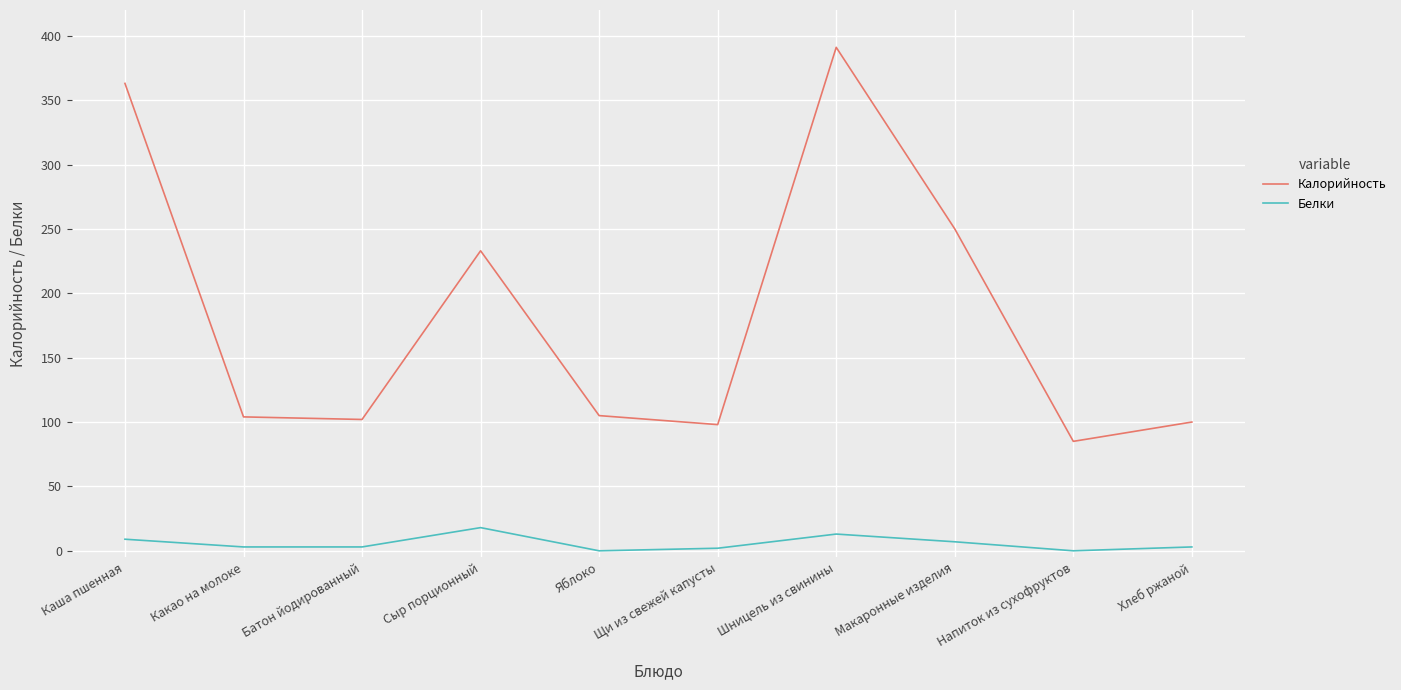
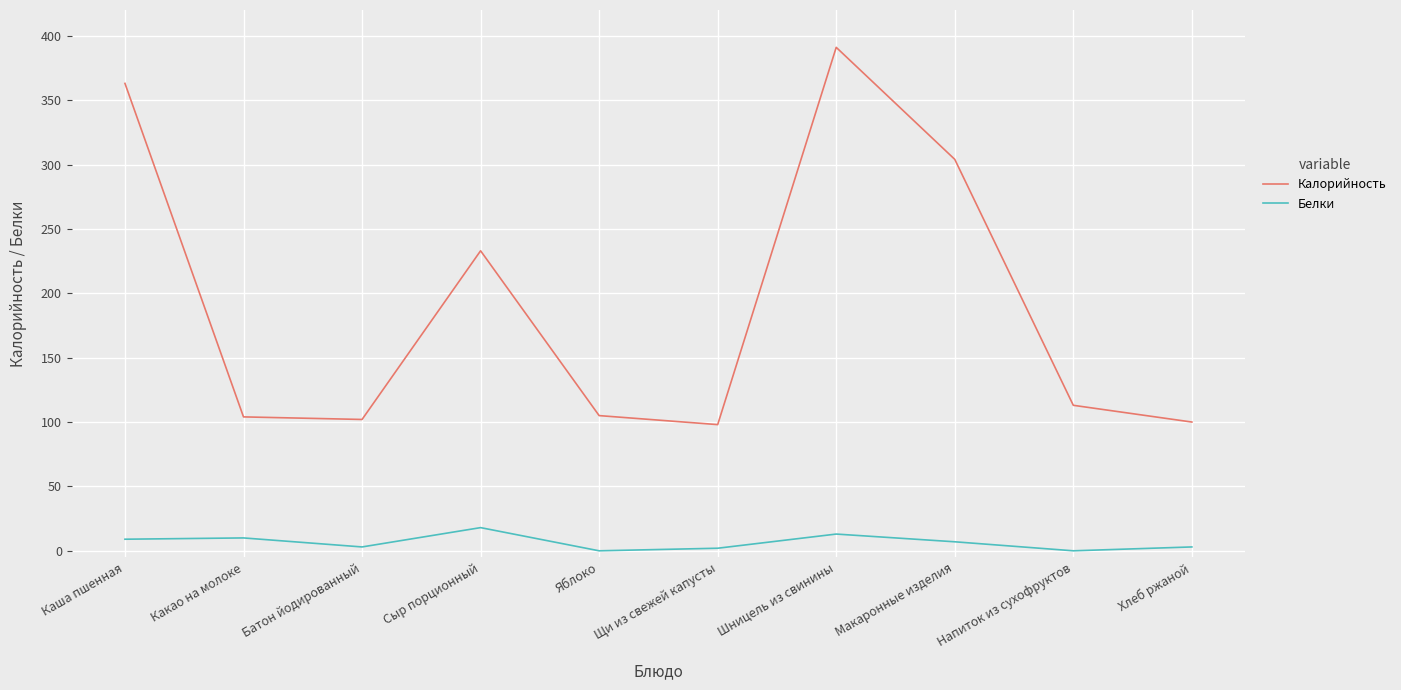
Белки, Какао на молоке: 3 -> 10
Калорийность, Макаронные изделия: 250 -> 304
Калорийность, Напиток из сухофруктов: 85 -> 113
